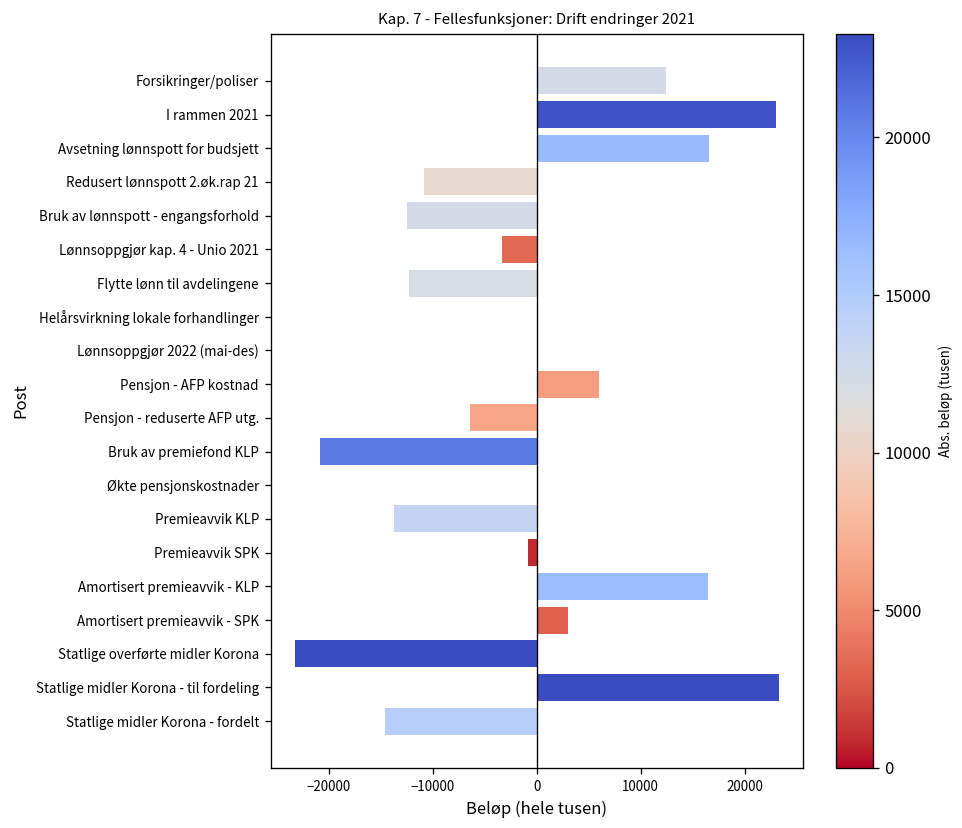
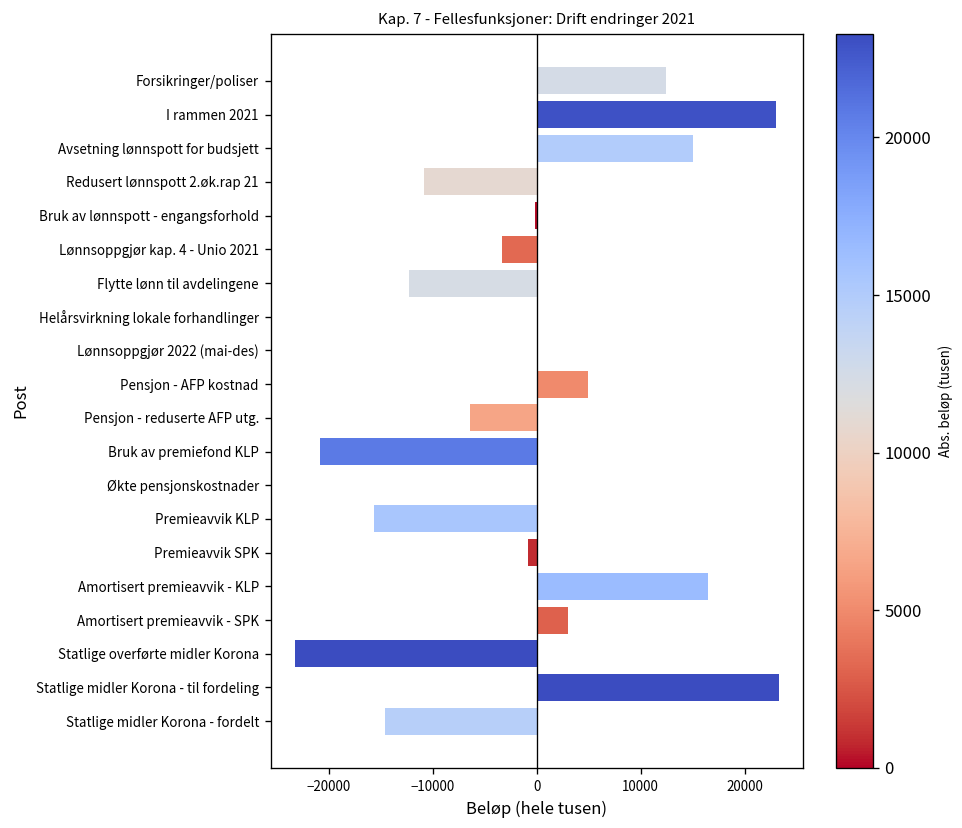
Avsetning lønnspott for budsjett: 17000 -> 15000
Bruk av lønnspott - engangsforhold: -12000 -> 0
Pensjon - AFP kostnad: 6000 -> 5000
Premieavvik KLP: -14000 -> -16000
